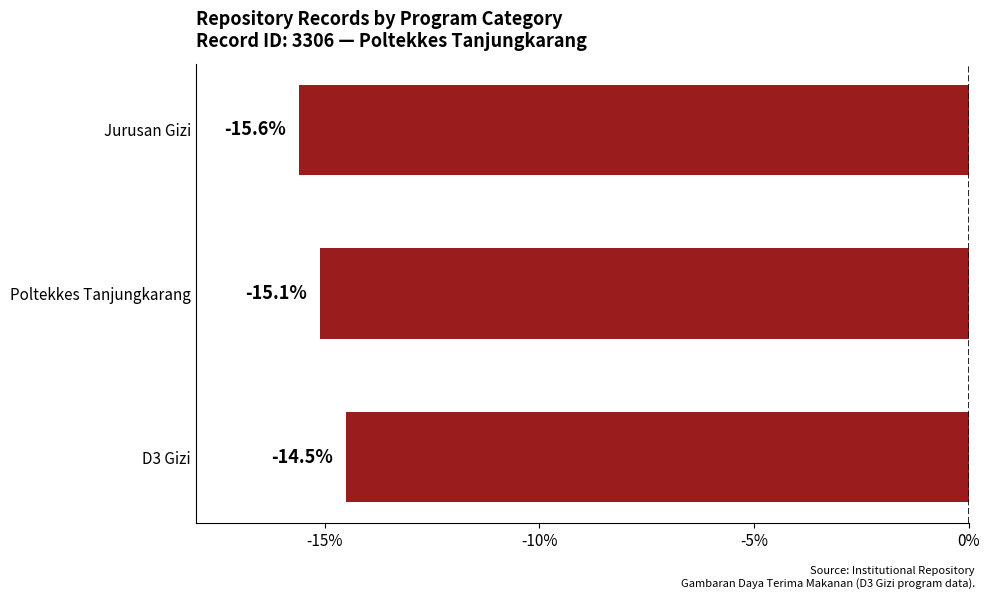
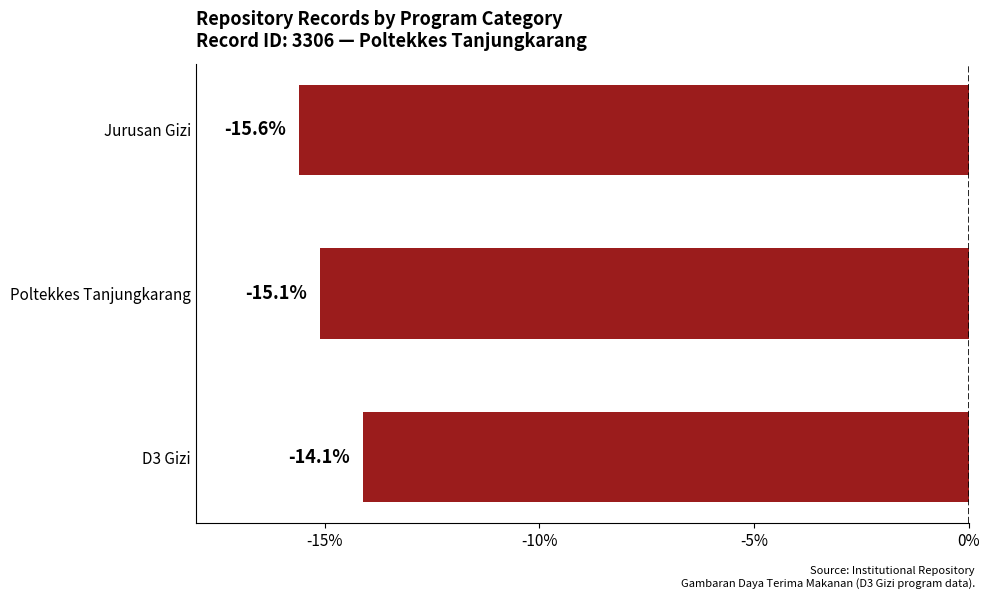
D3 Gizi: -14.5% -> -14.1%
